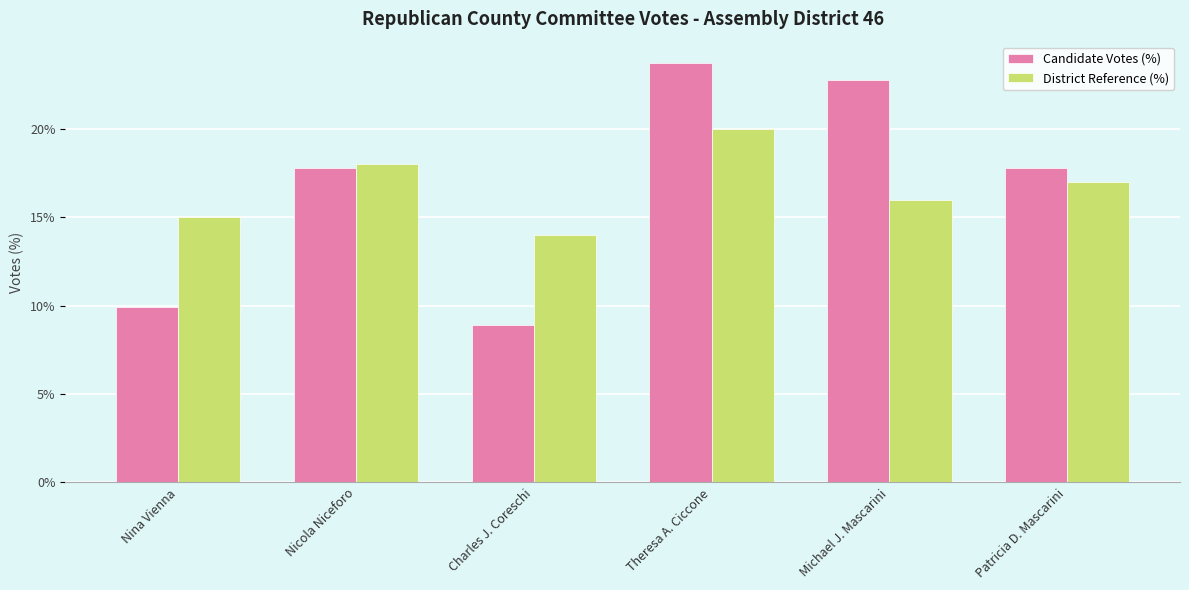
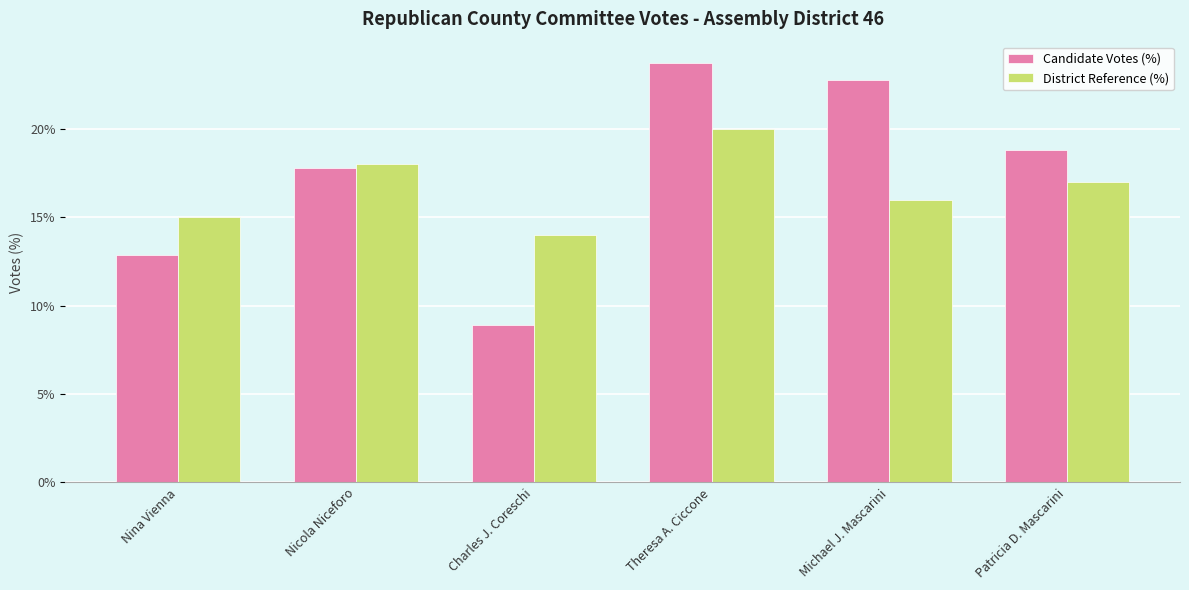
Candidate Votes (%), Nina Vienna: 9.9% -> 12.9%
Candidate Votes (%), Patricia D. Mascarini: 17.8% -> 18.8%
